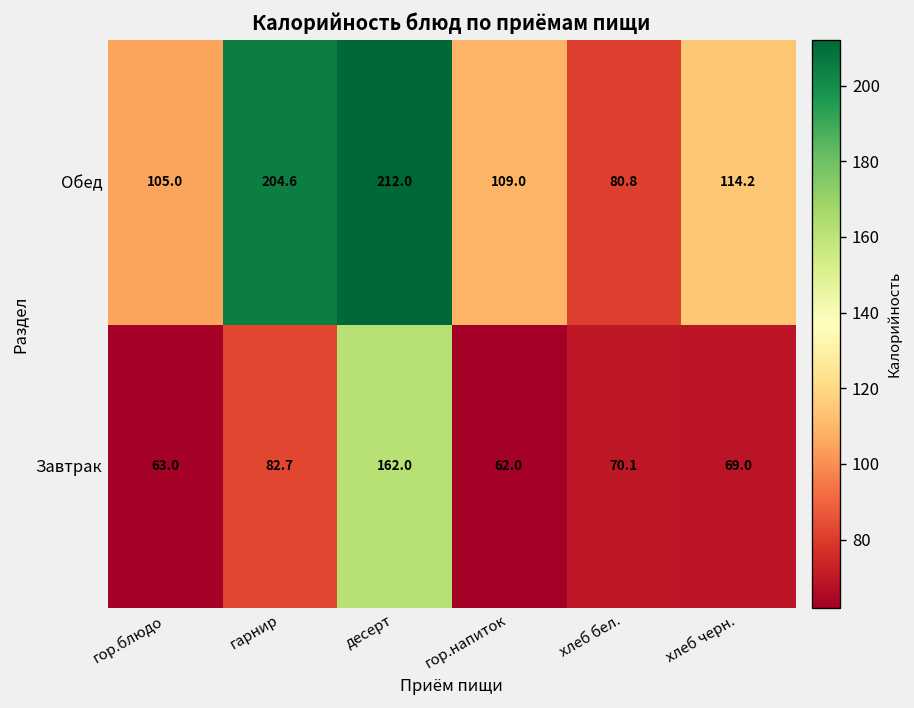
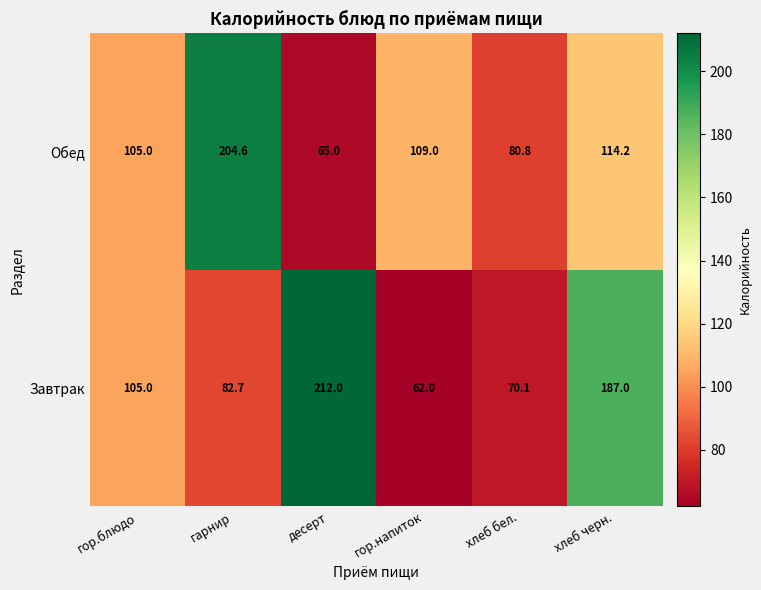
Обед, десерт: 212.0 -> 65.0
Завтрак, гор.блюдо: 63.0 -> 105.0
Завтрак, десерт: 162.0 -> 212.0
Завтрак, хлеб черн.: 69.0 -> 187.0
